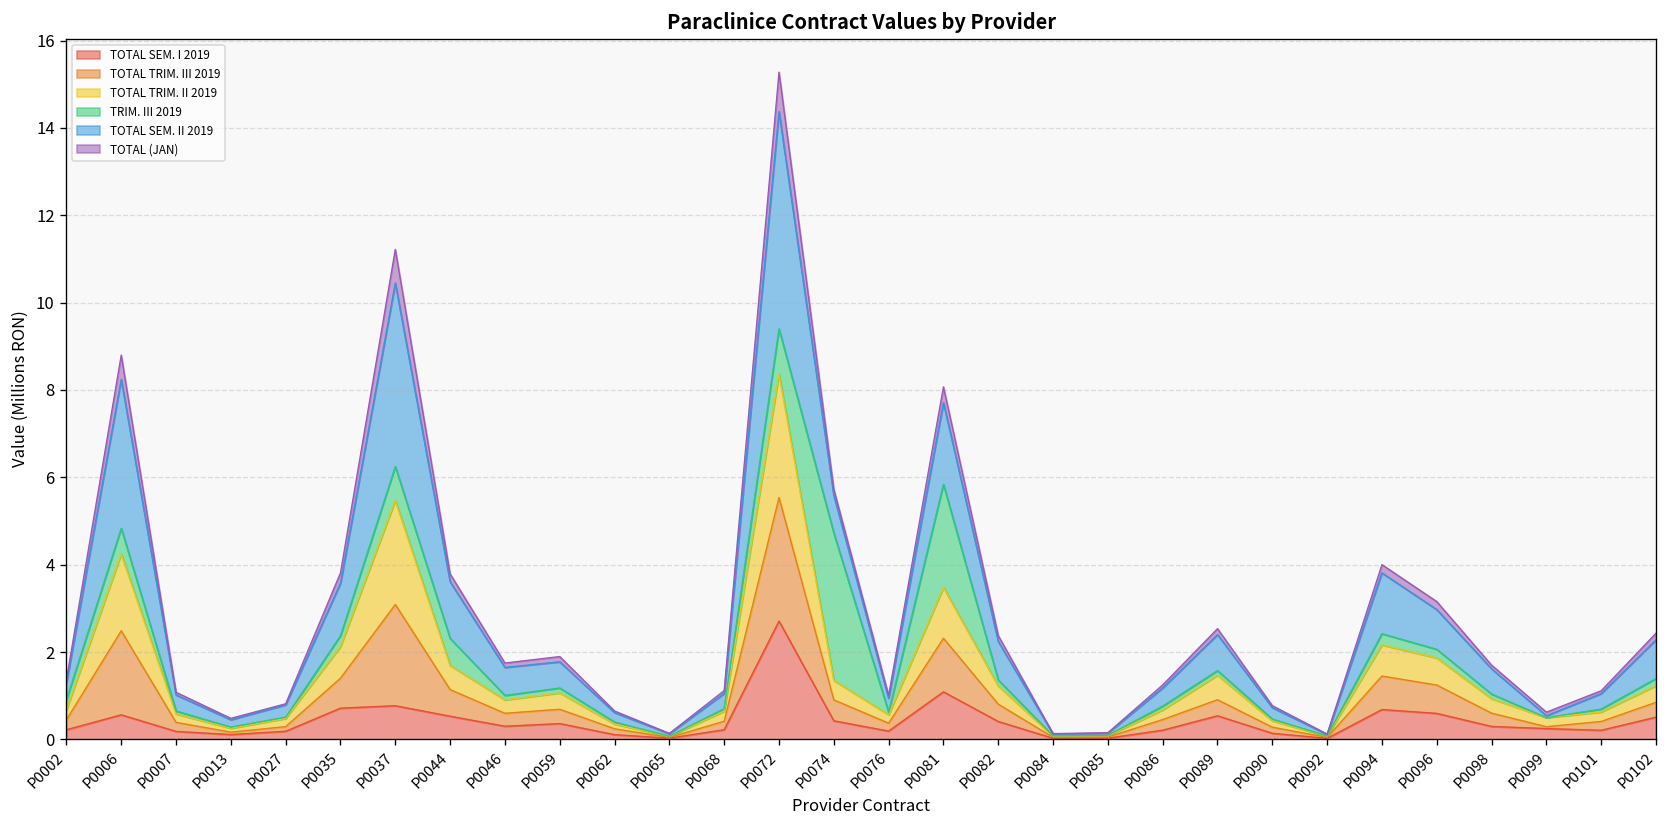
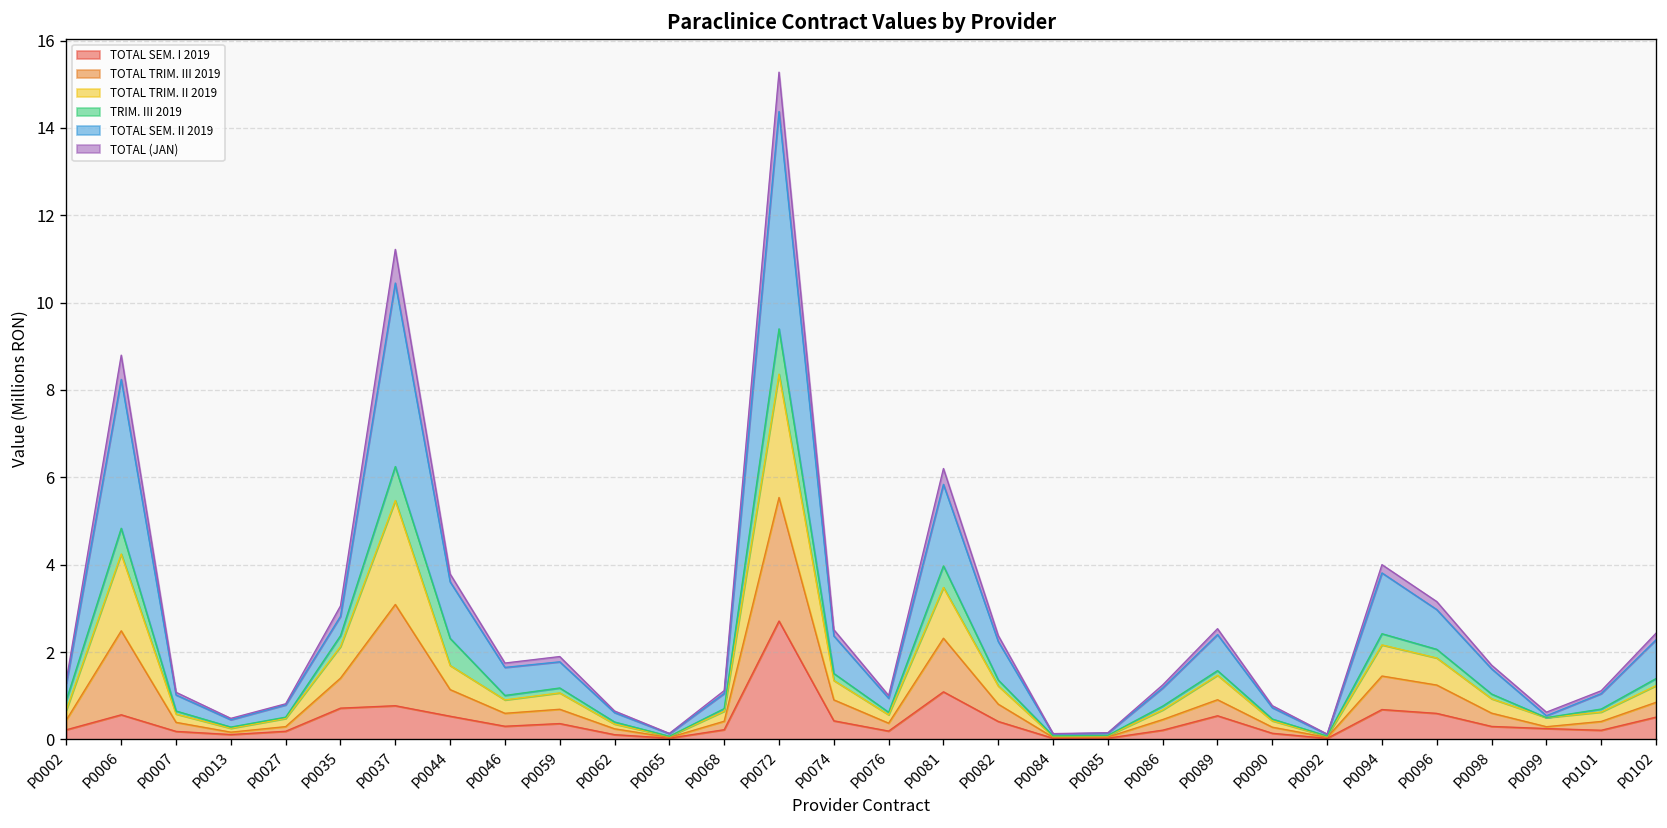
TOTAL SEM. II 2019, P0035: 1.2 -> 0.4
TRIM. III 2019, P0074: 3.4 -> 0.2
TRIM. III 2019, P0081: 2.4 -> 0.5
